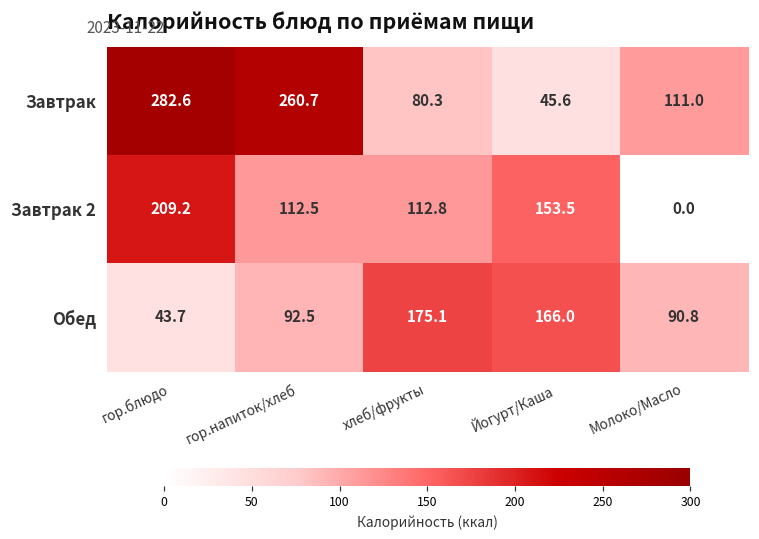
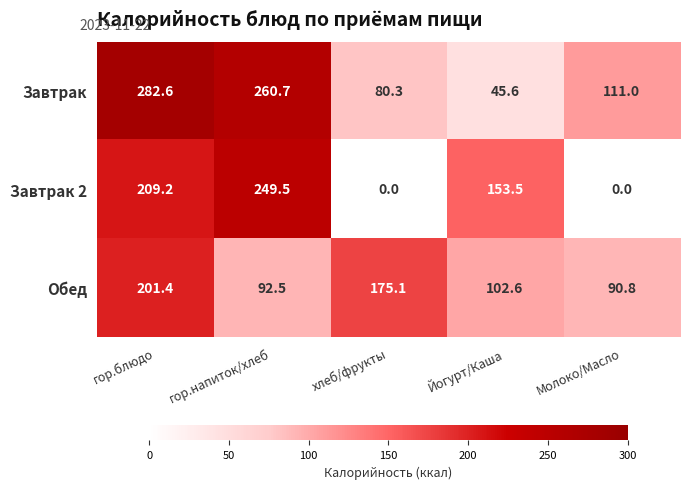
Завтрак 2, гор.напиток/хлеб: 112.5 -> 249.5
Завтрак 2, хлеб/фрукты: 112.8 -> 0.0
Обед, гор.блюдо: 43.7 -> 201.4
Обед, Йогурт/Каша: 166.0 -> 102.6
